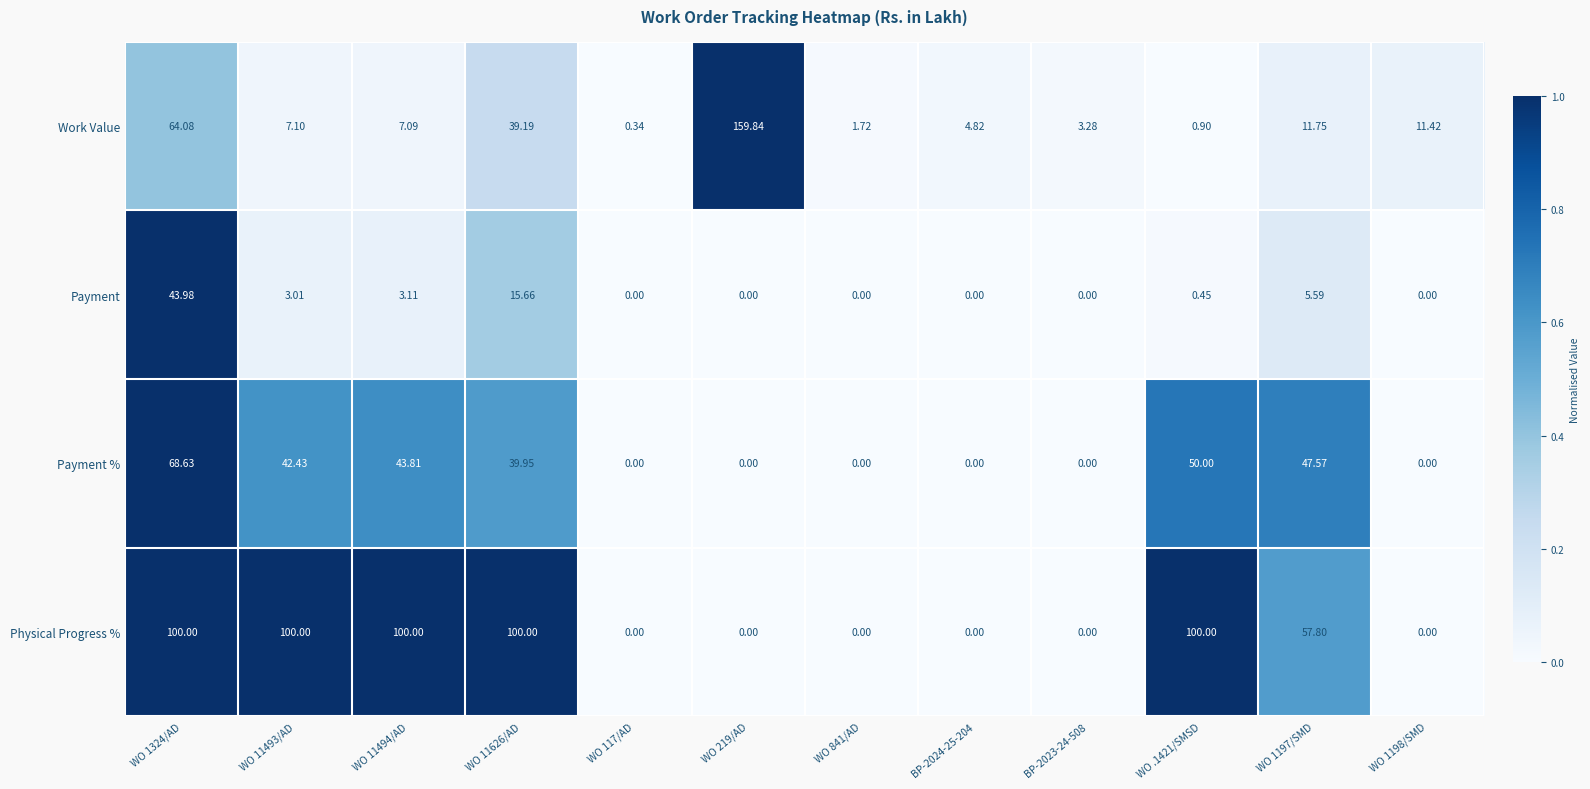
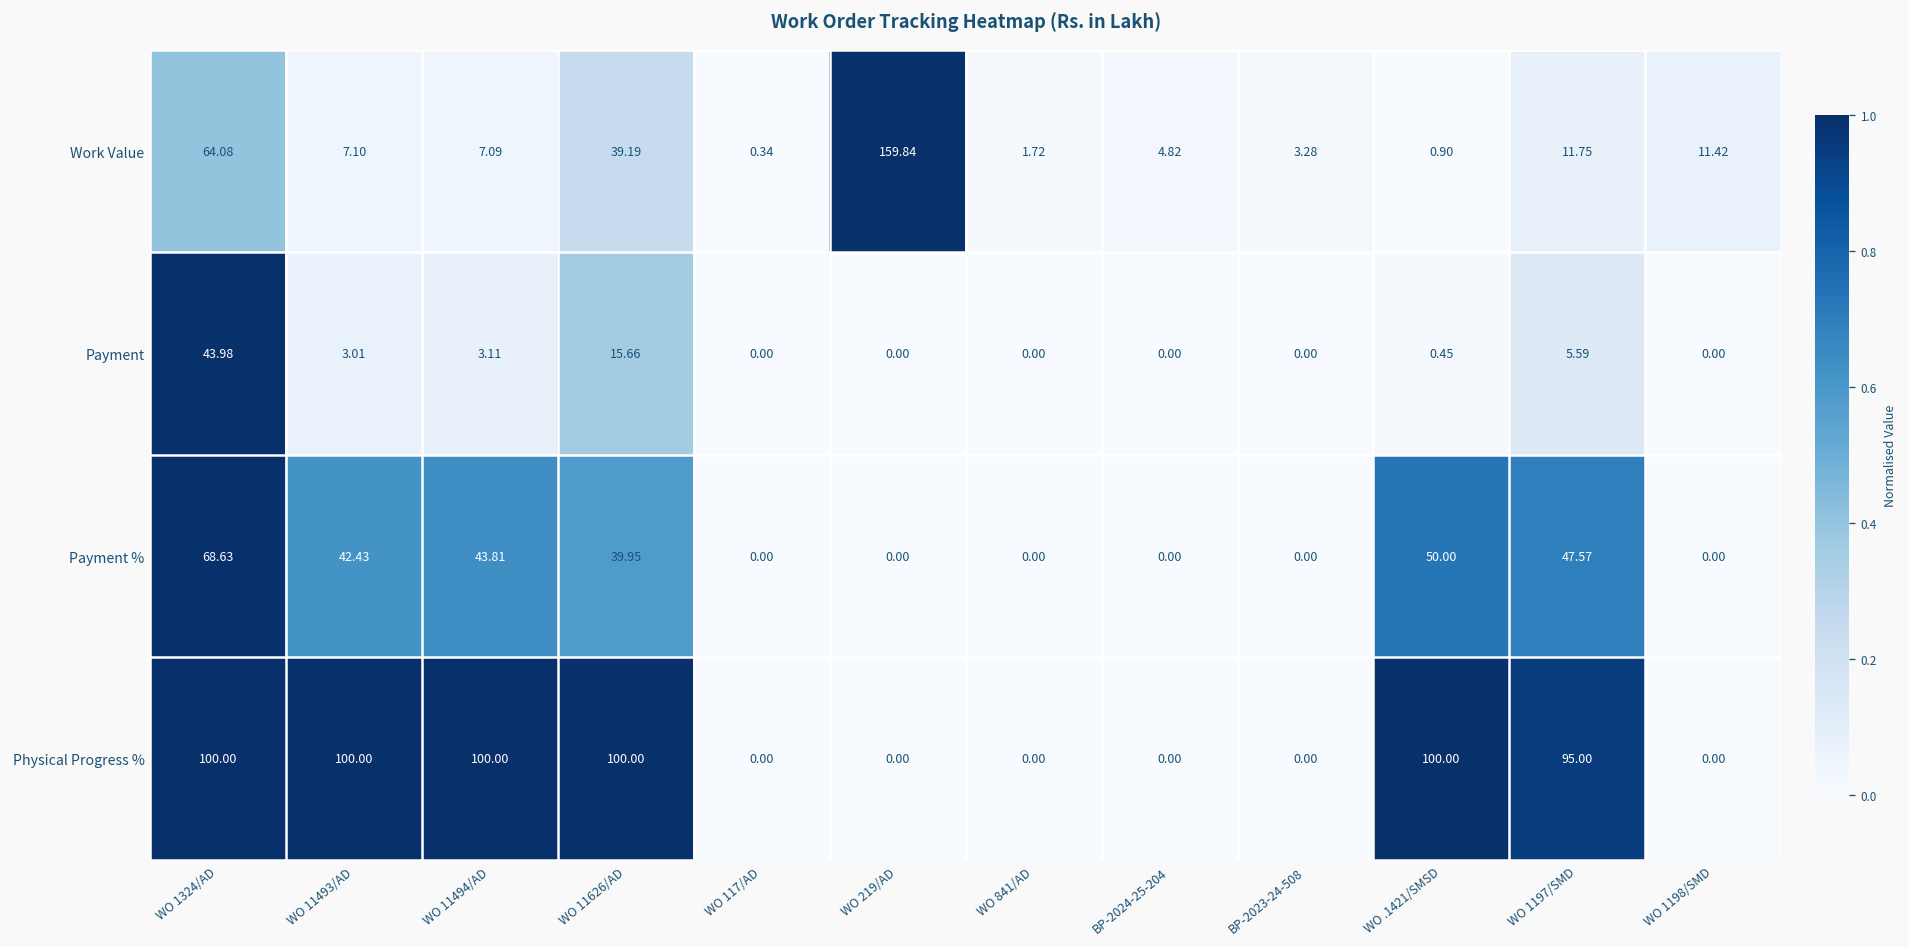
Physical Progress %, WO 1197/SMD: 57.80 -> 95.00
